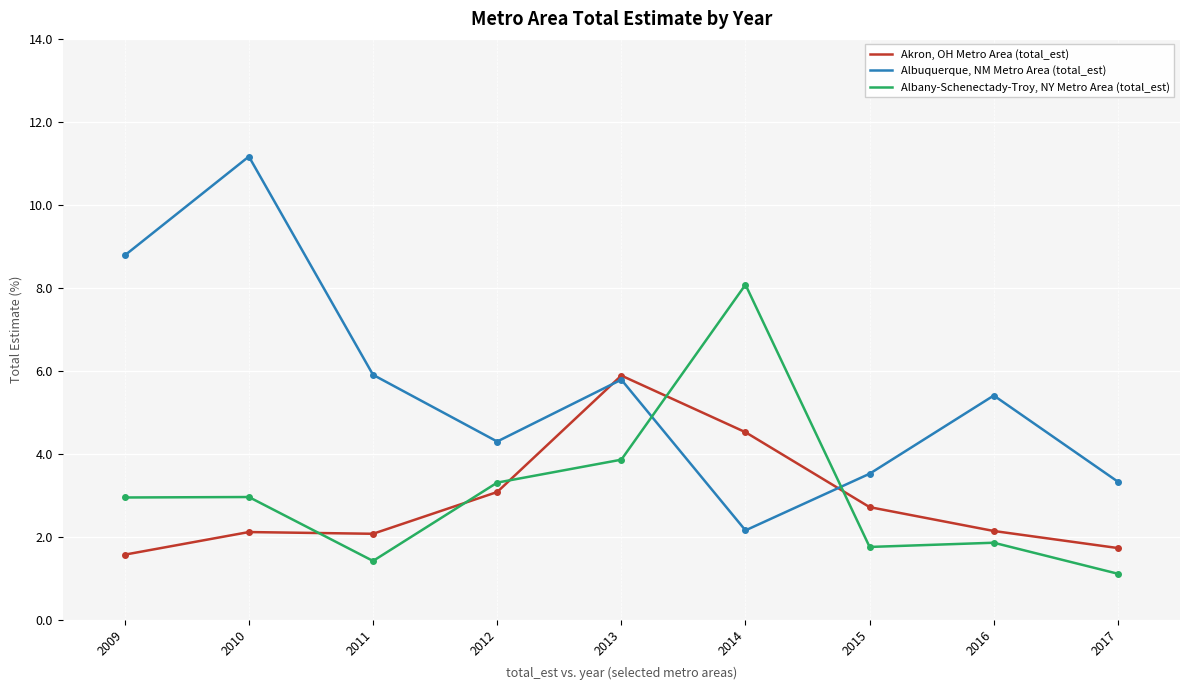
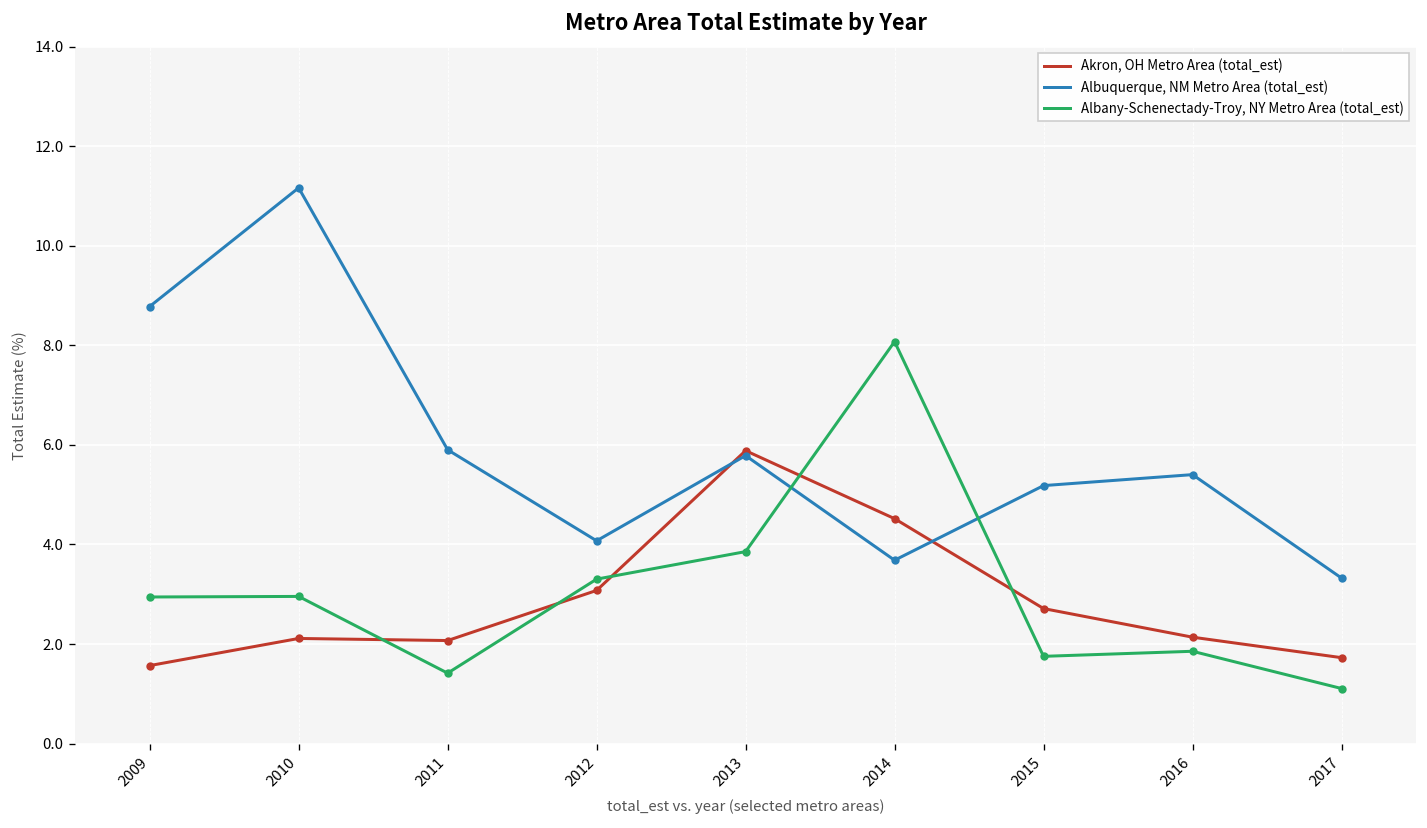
Albuquerque, NM Metro Area (total_est), 2012: 4.3 -> 4.1
Albuquerque, NM Metro Area (total_est), 2014: 2.2 -> 3.7
Albuquerque, NM Metro Area (total_est), 2015: 3.5 -> 5.2
